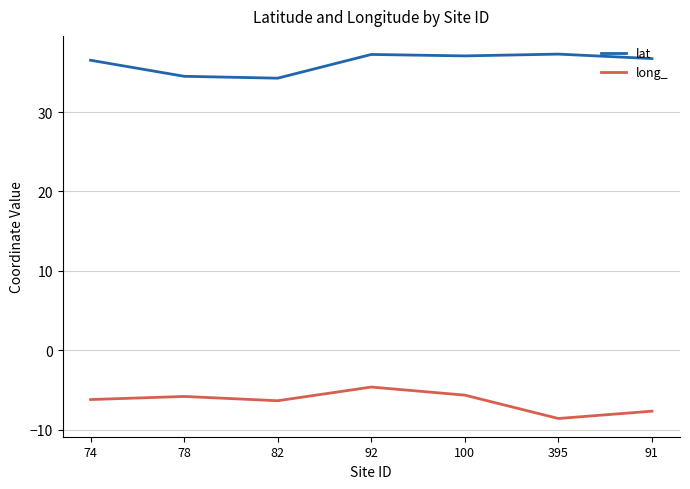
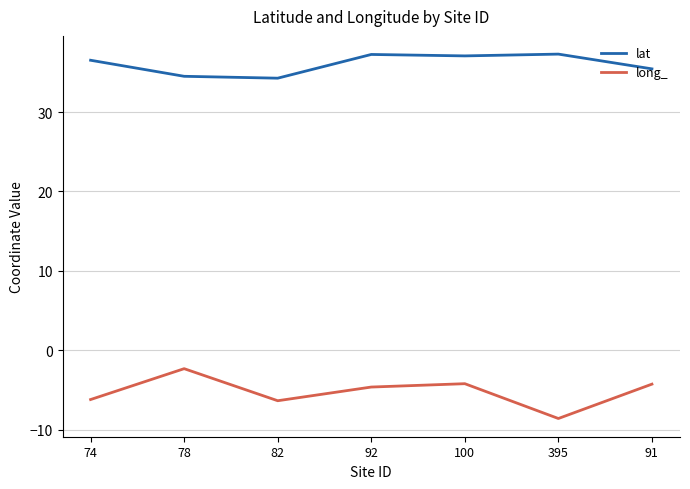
long_, 78: -6 -> -2
long_, 100: -6 -> -4
lat, 91: 37 -> 35
long_, 91: -8 -> -4
